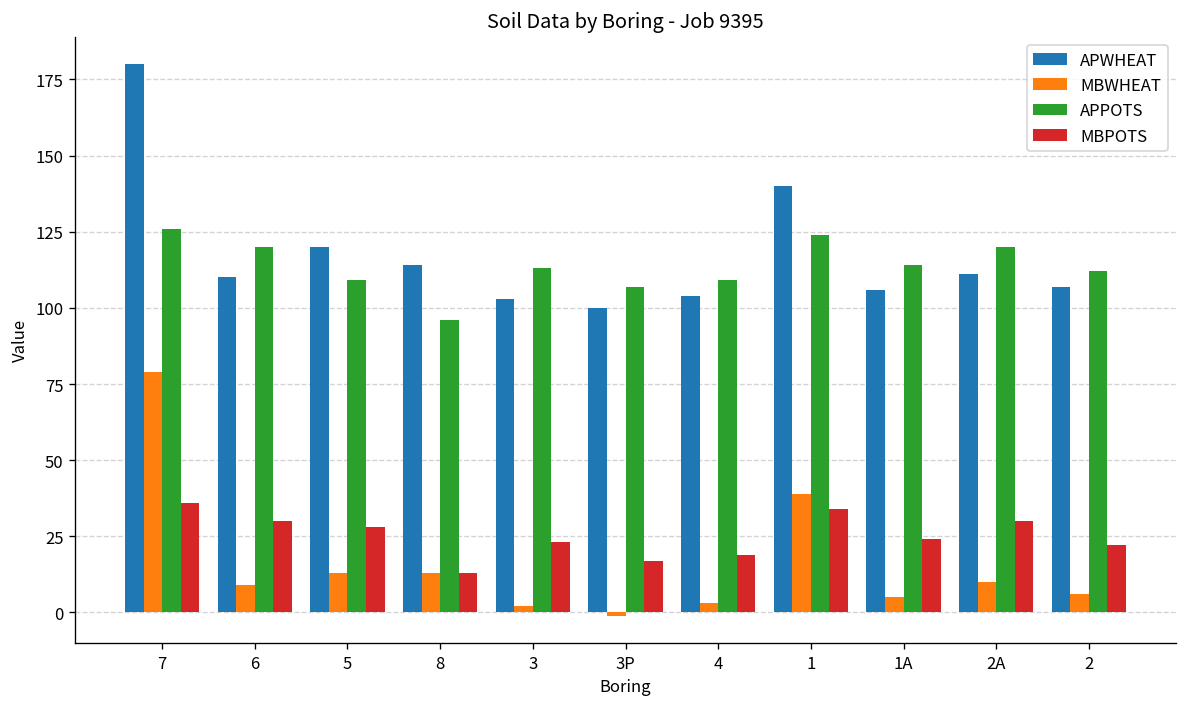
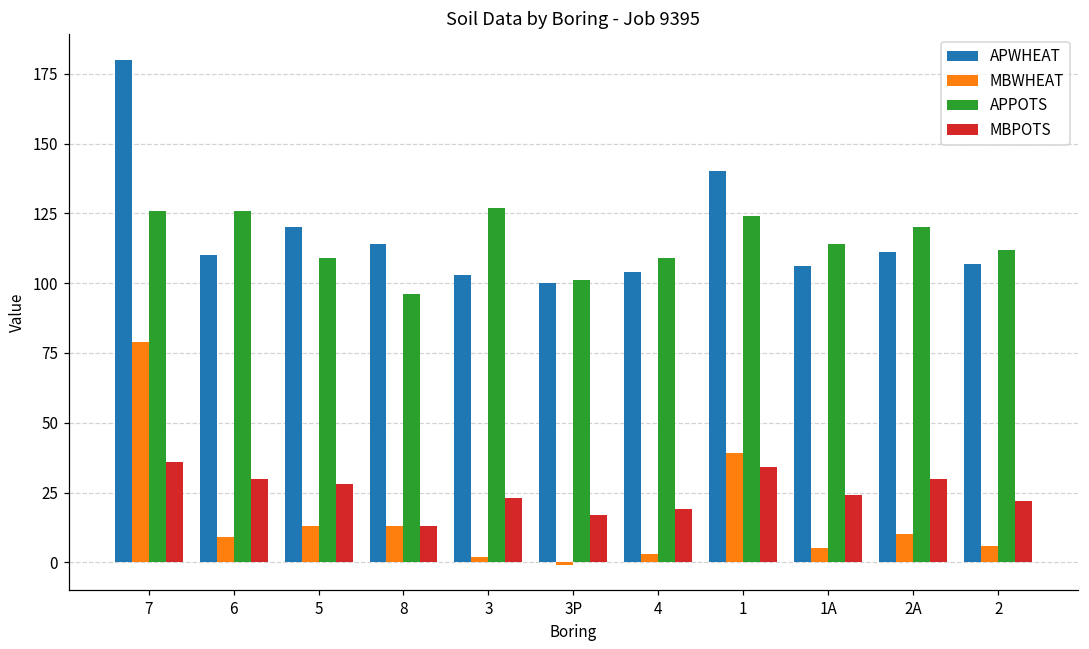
APPOTS, 6: 120 -> 126
APPOTS, 3: 113 -> 127
APPOTS, 3P: 107 -> 101
